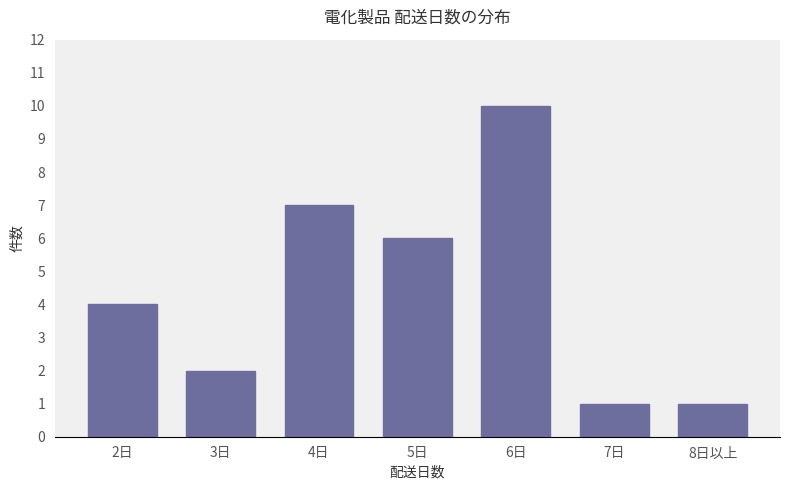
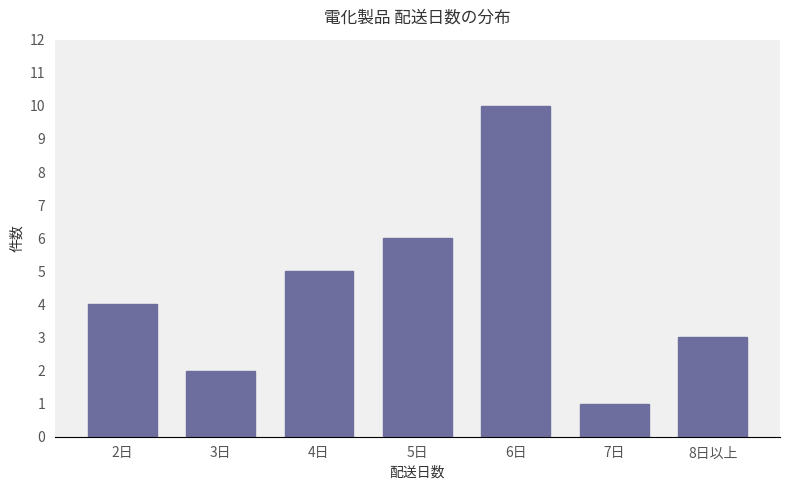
4日: 7 -> 5
8日以上: 1 -> 3
